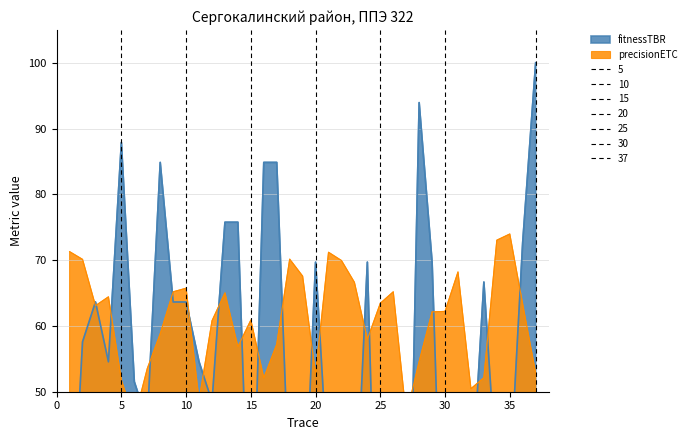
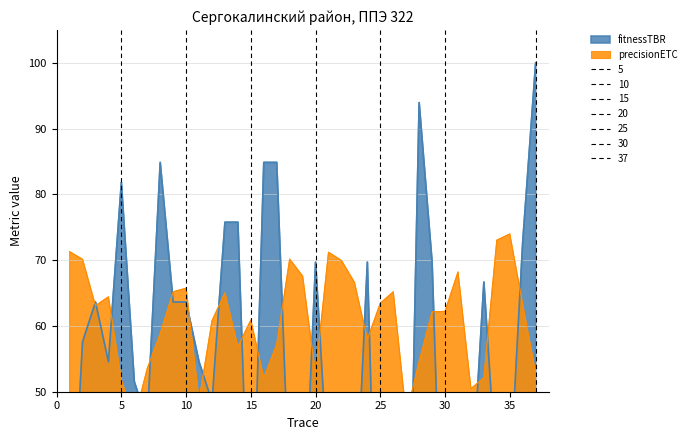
fitnessTBR, 5: 88 -> 82
